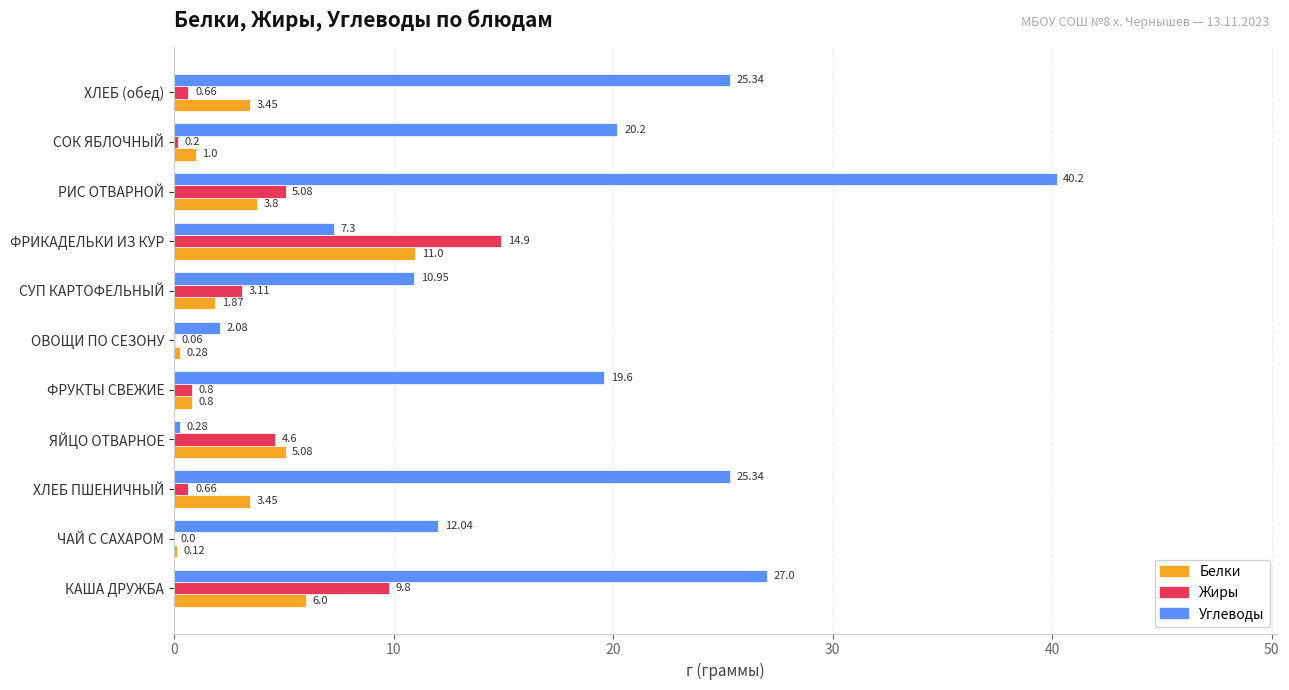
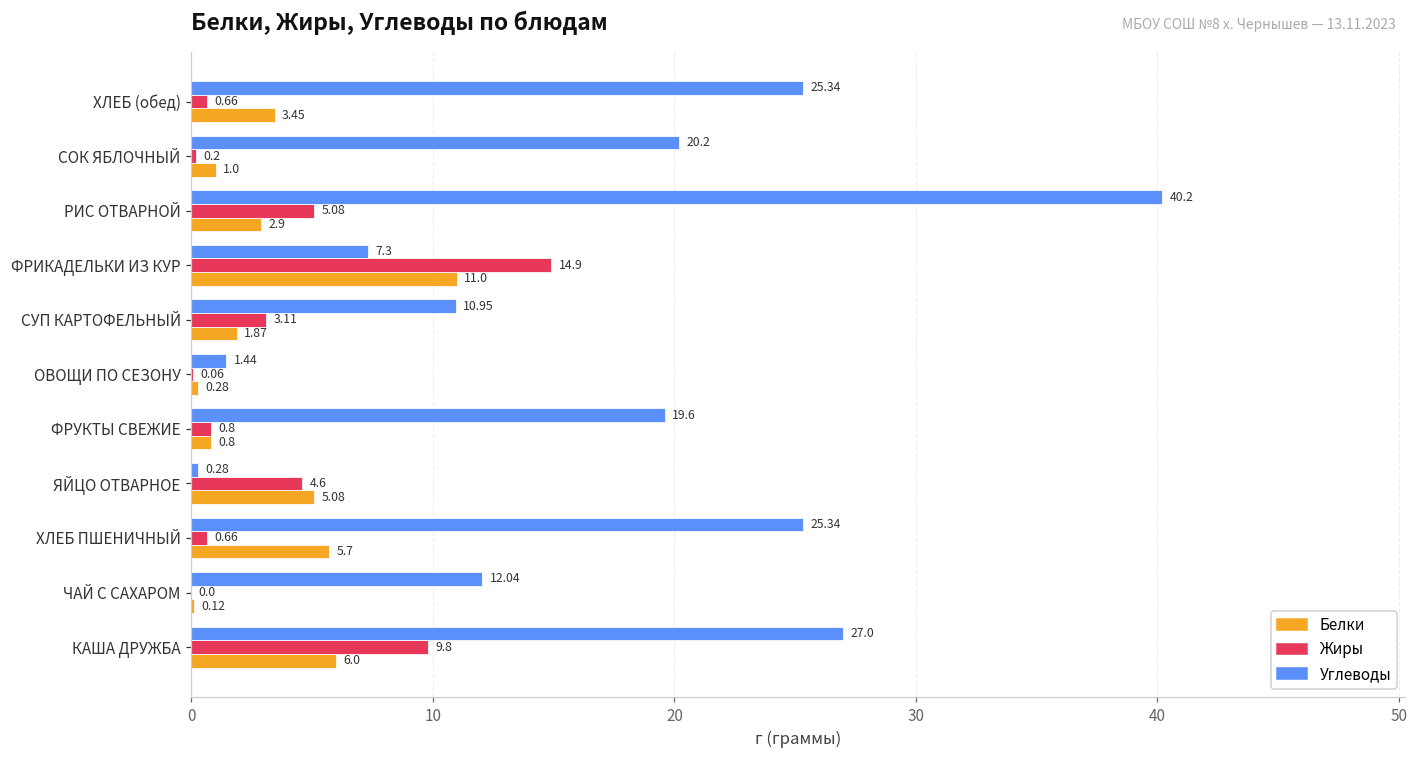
Белки, РИС ОТВАРНОЙ: 3.8 -> 2.9
Углеводы, ОВОЩИ ПО СЕЗОНУ: 2.08 -> 1.44
Белки, ХЛЕБ ПШЕНИЧНЫЙ: 3.45 -> 5.7
